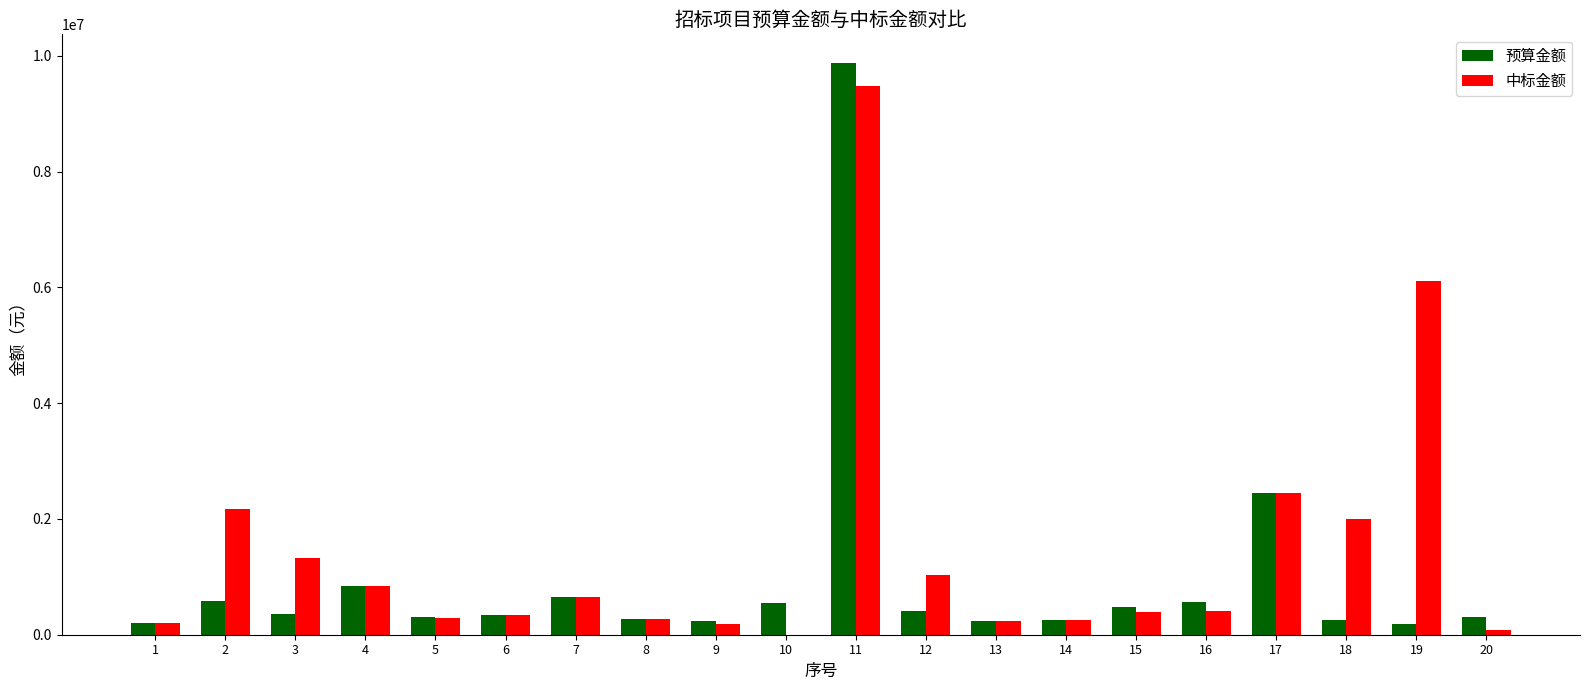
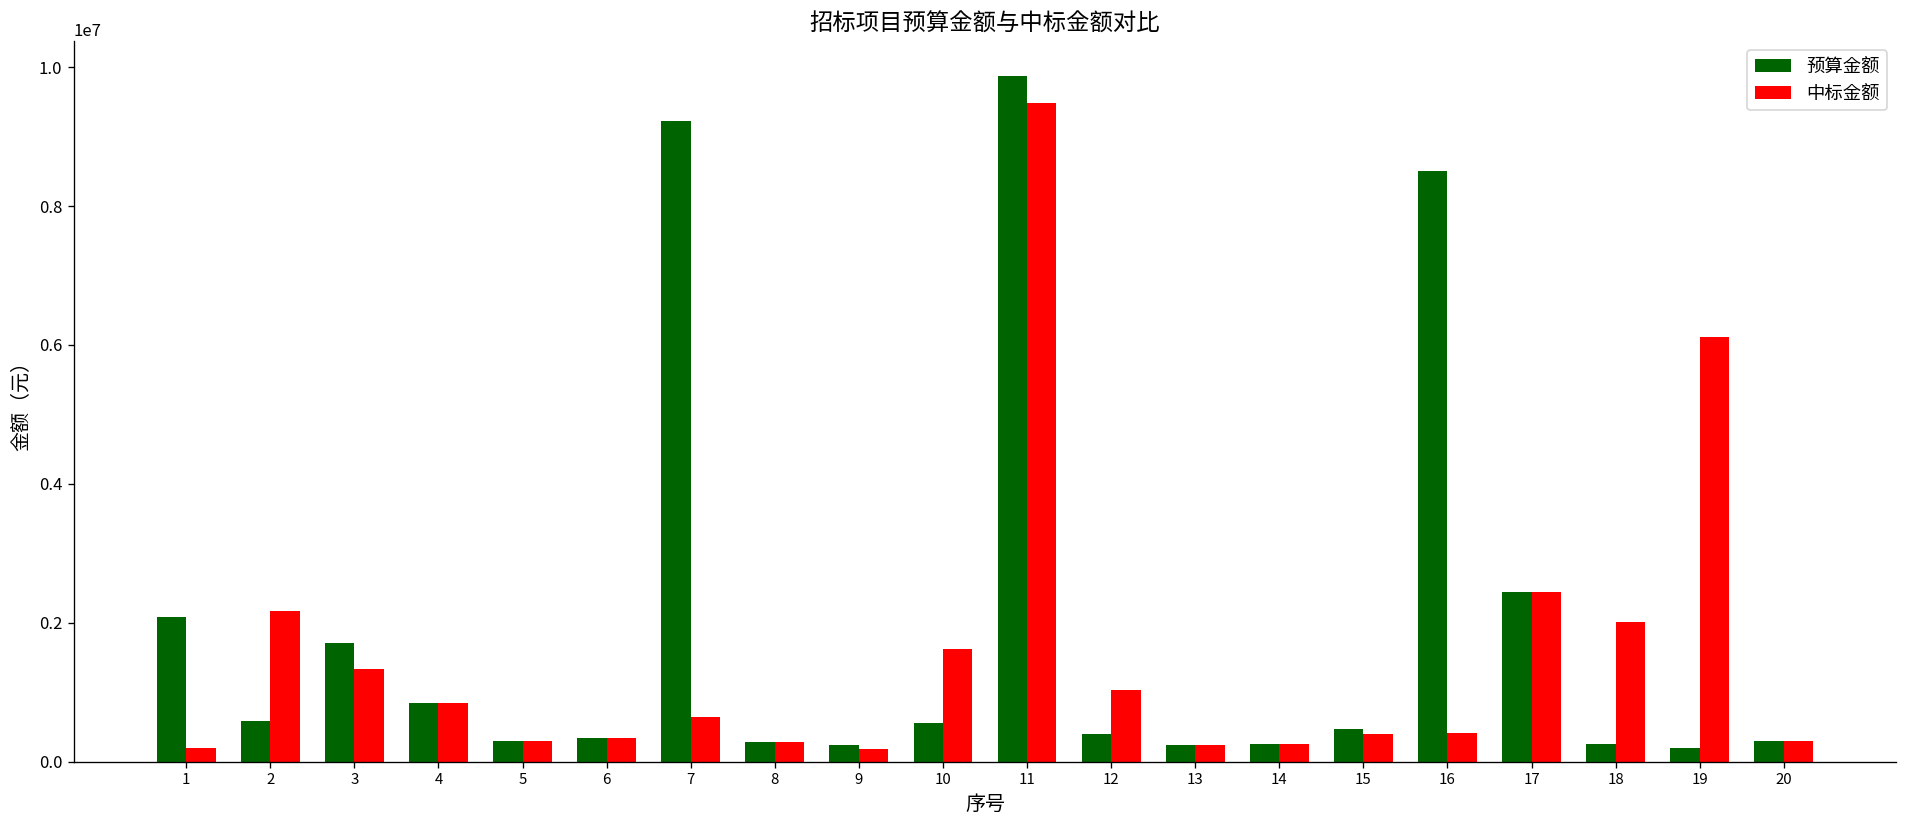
预算金额, 1: 200000 -> 2100000
预算金额, 3: 400000 -> 1700000
预算金额, 7: 700000 -> 9200000
中标金额, 10: 0 -> 1600000
预算金额, 16: 600000 -> 8500000
中标金额, 20: 100000 -> 300000
